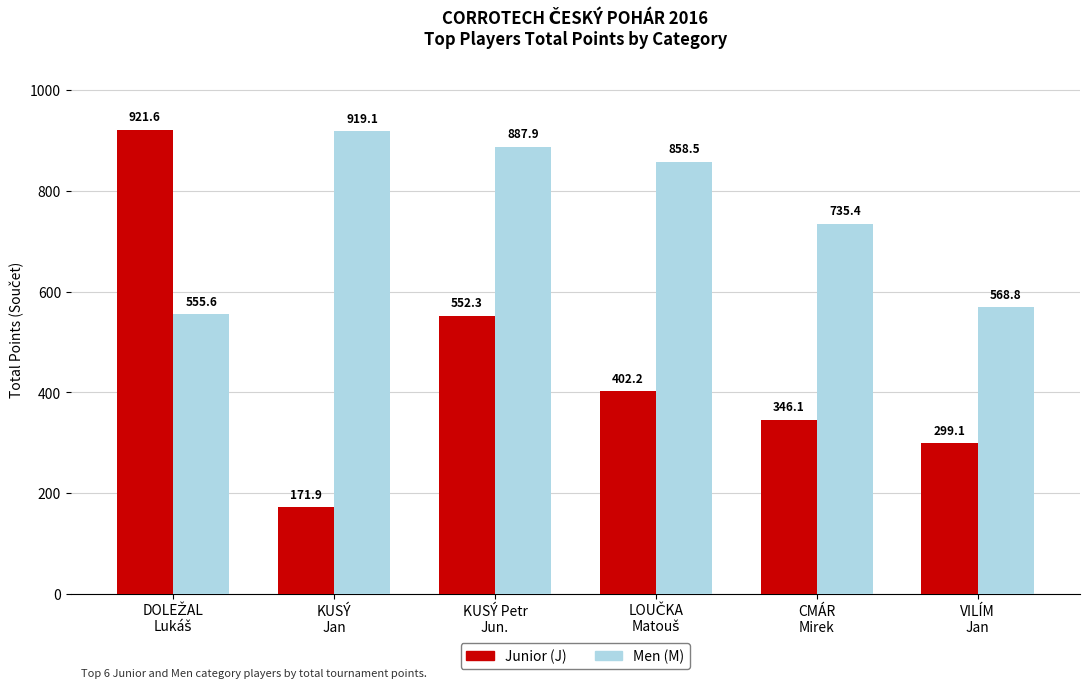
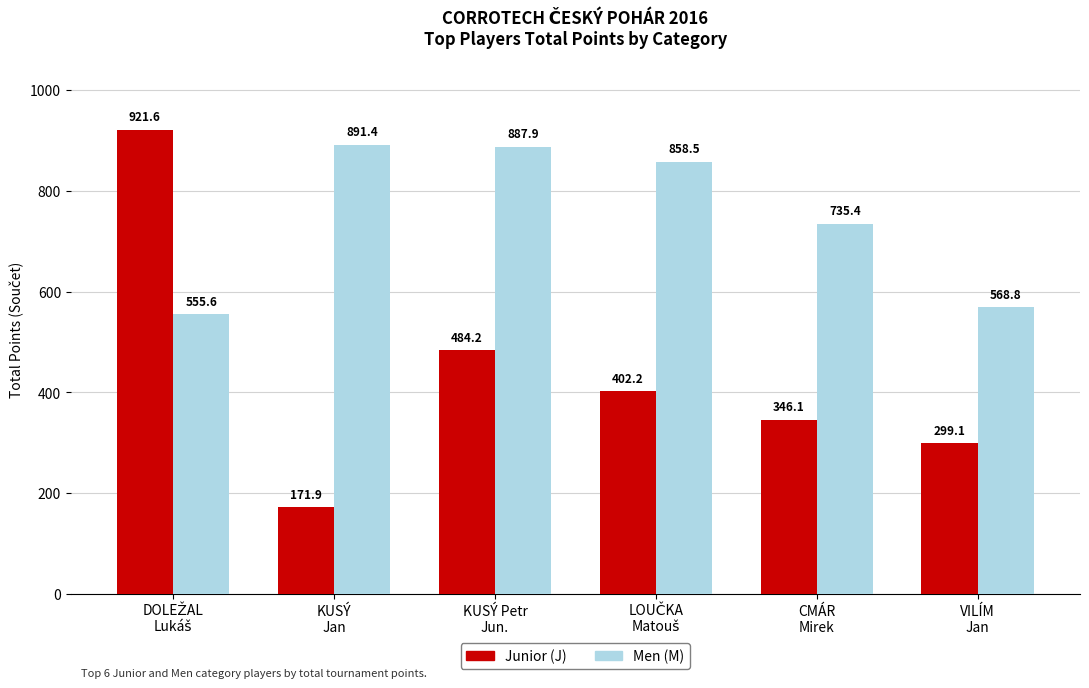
Men (M), KUSÝ Jan: 919.1 -> 891.4
Junior (J), KUSÝ Petr Jun.: 552.3 -> 484.2
